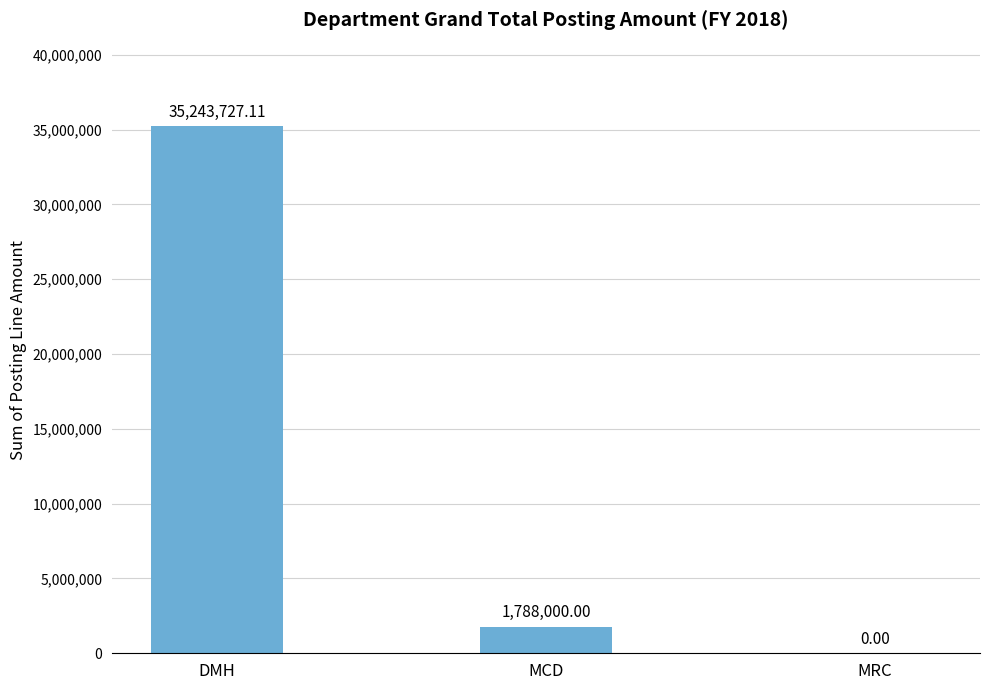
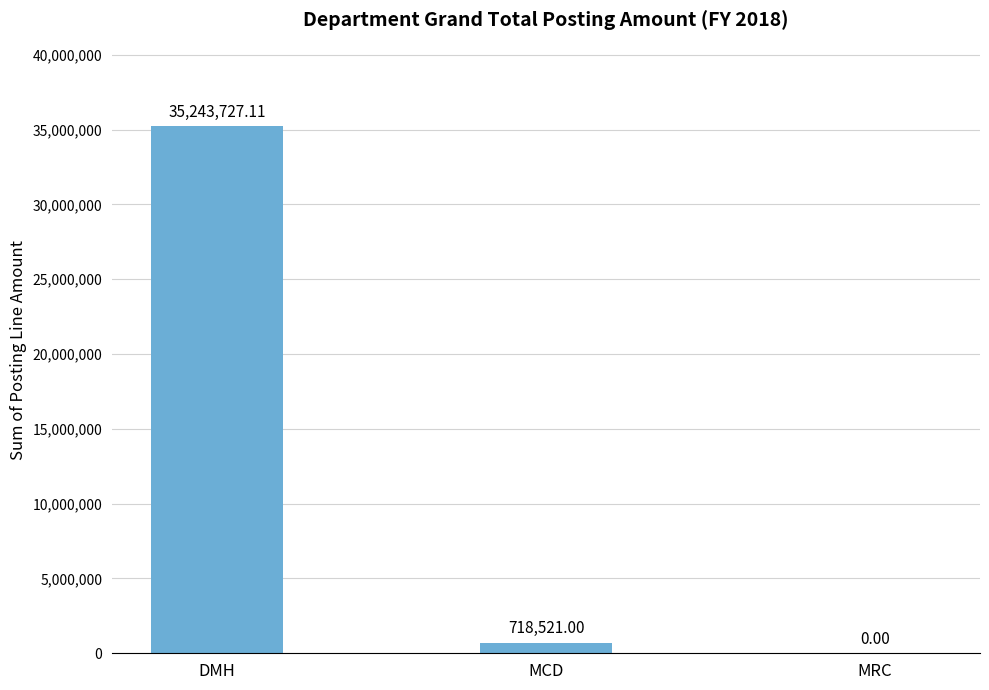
MCD: 1,788,000.00 -> 718,521.00
